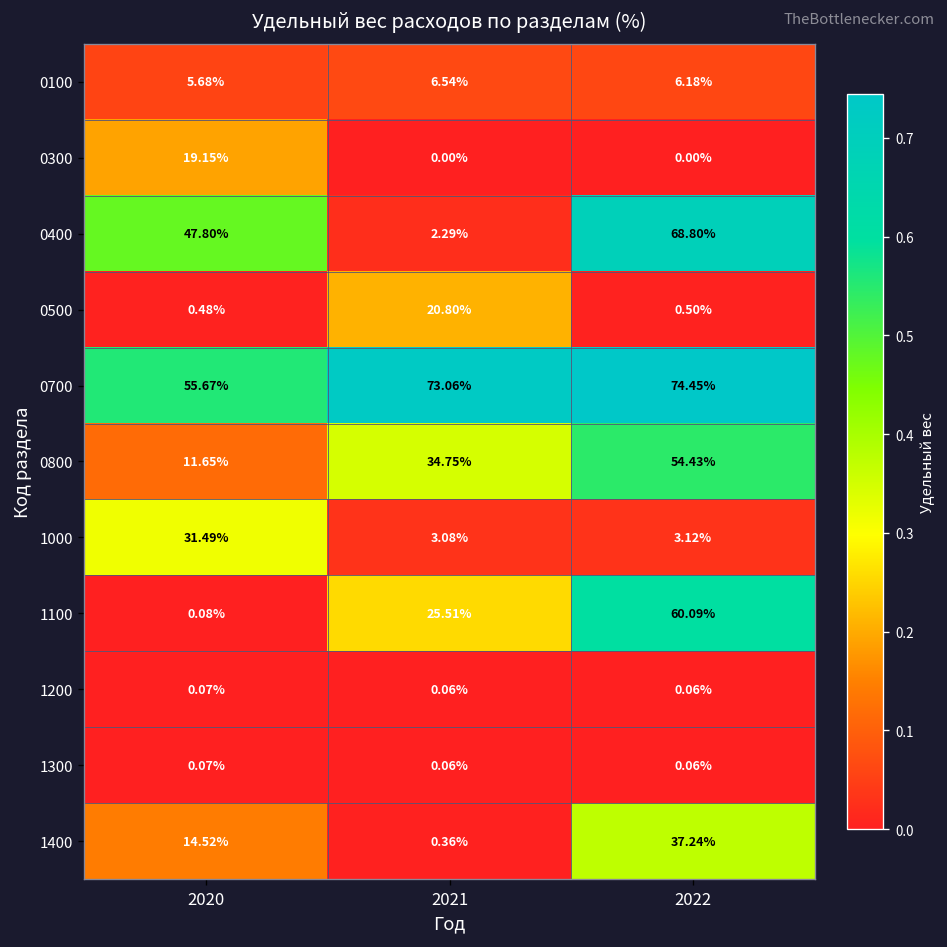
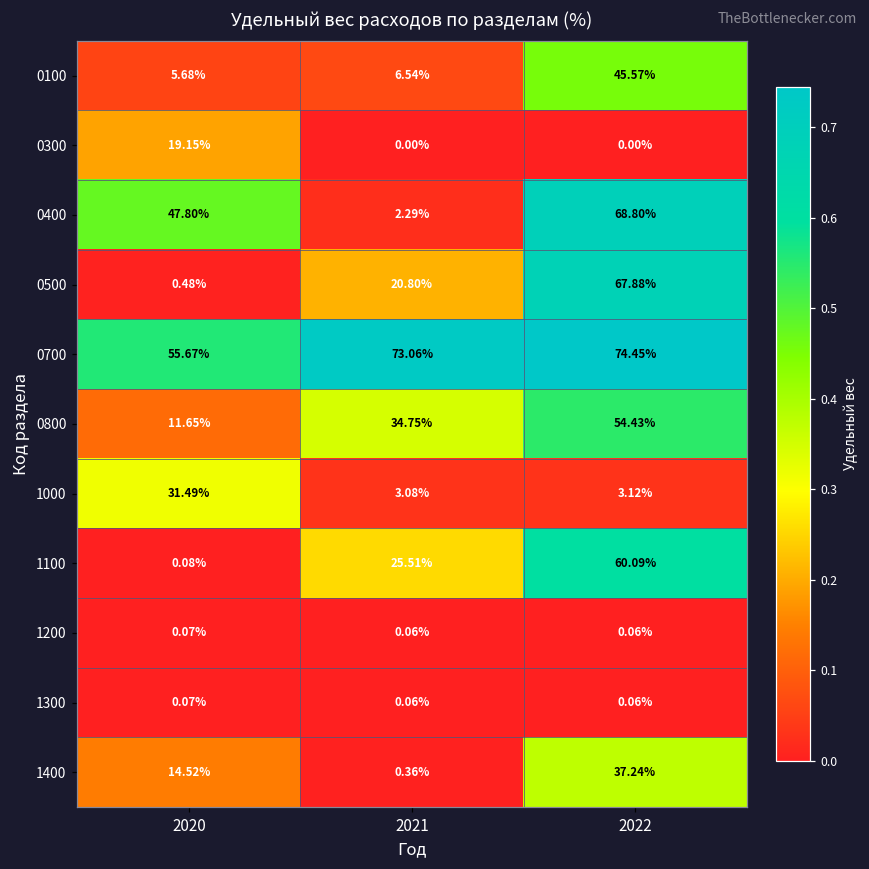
0100, 2022: 6.18% -> 45.57%
0500, 2022: 0.50% -> 67.88%
